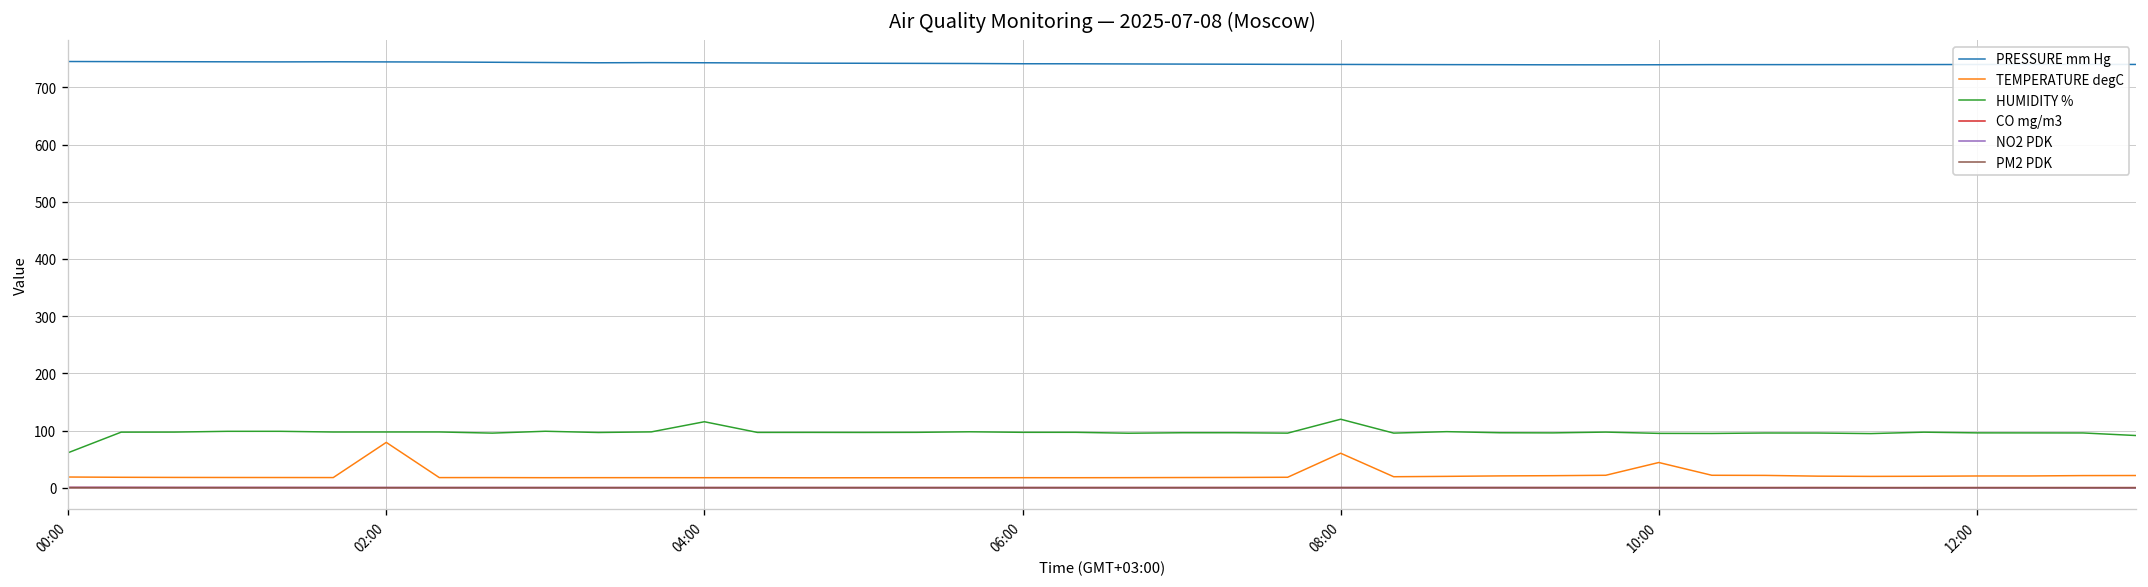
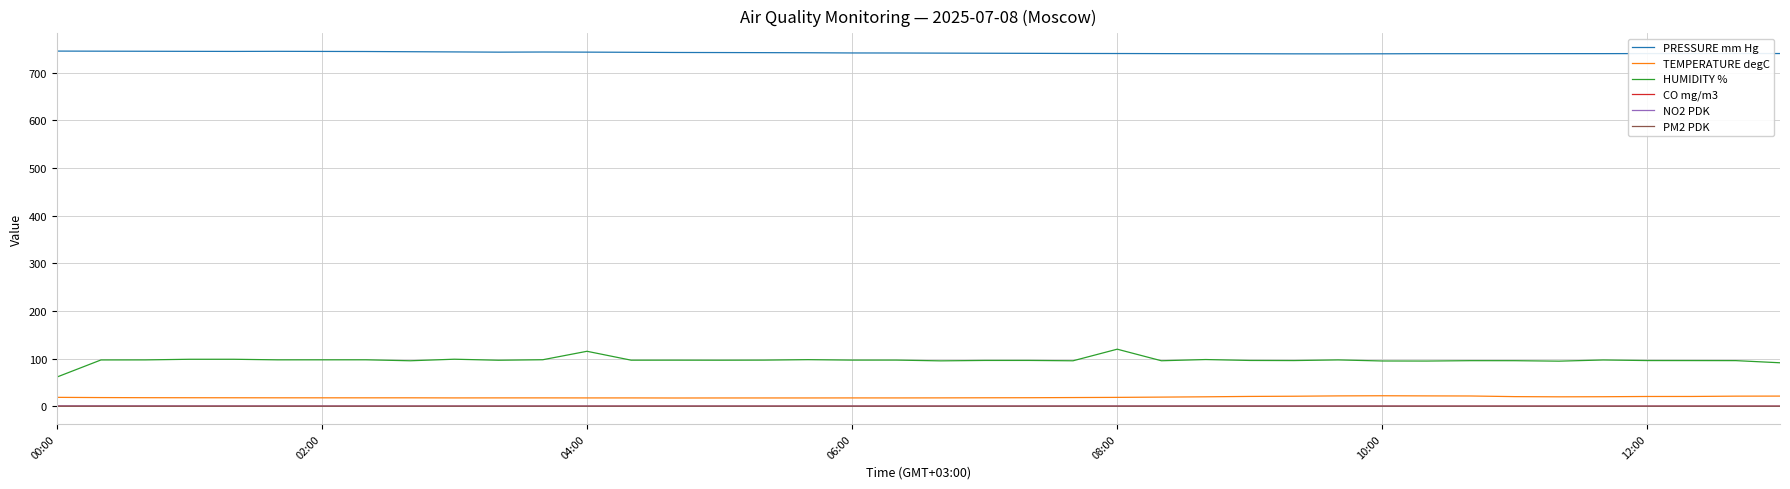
TEMPERATURE degC, 02:00: 80 -> 20
TEMPERATURE degC, 08:00: 60 -> 20
TEMPERATURE degC, 10:00: 40 -> 20
